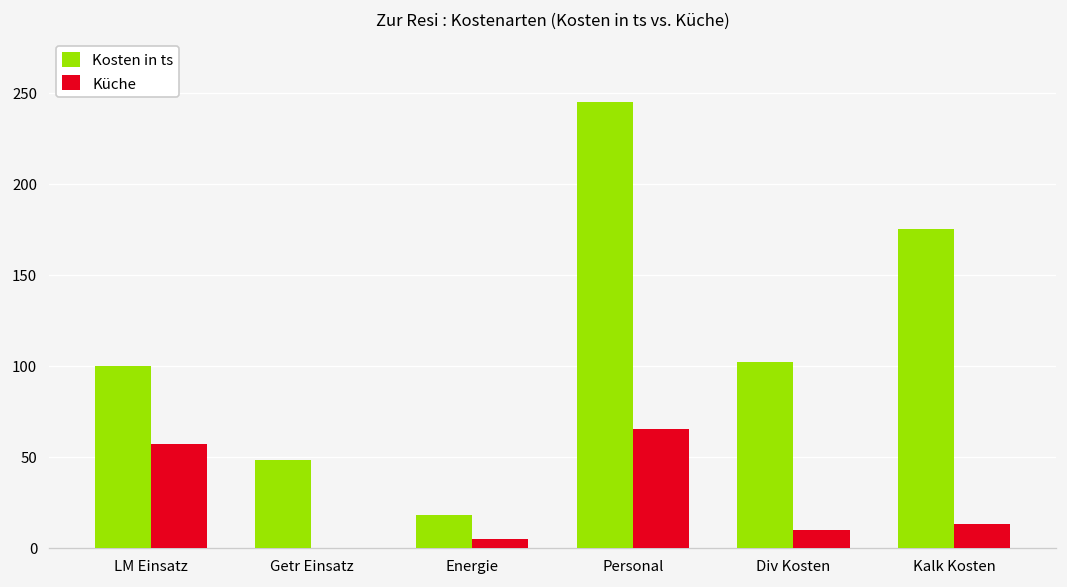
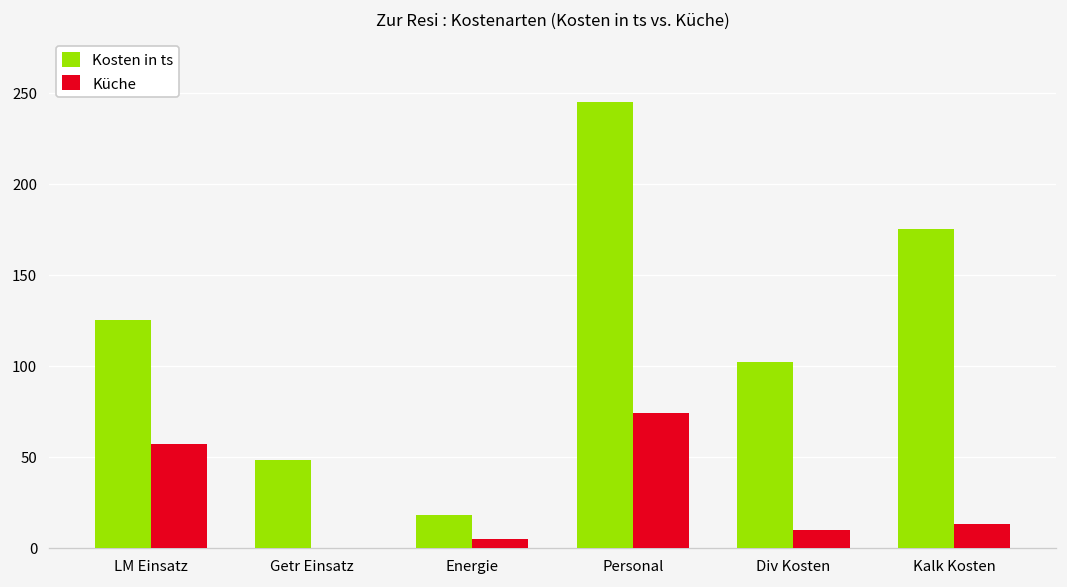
Kosten in ts, LM Einsatz: 100 -> 125
Küche, Personal: 65 -> 74
